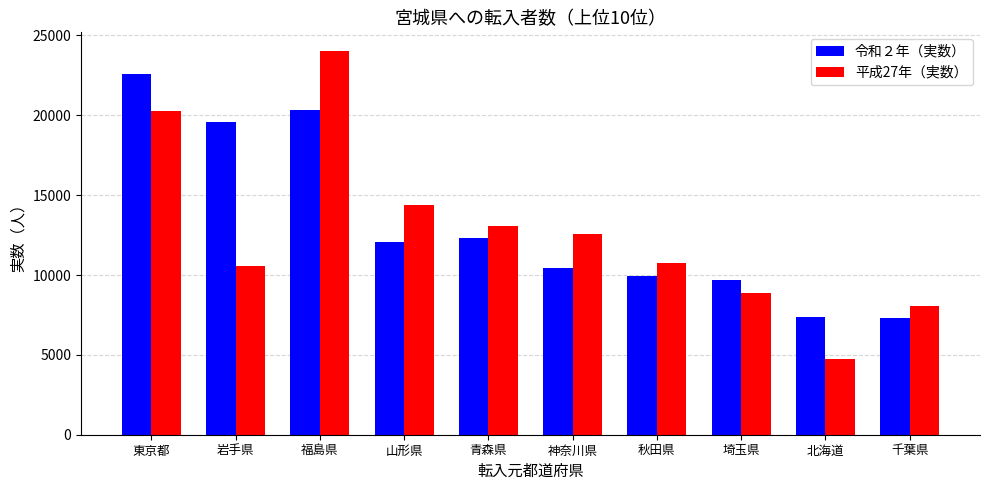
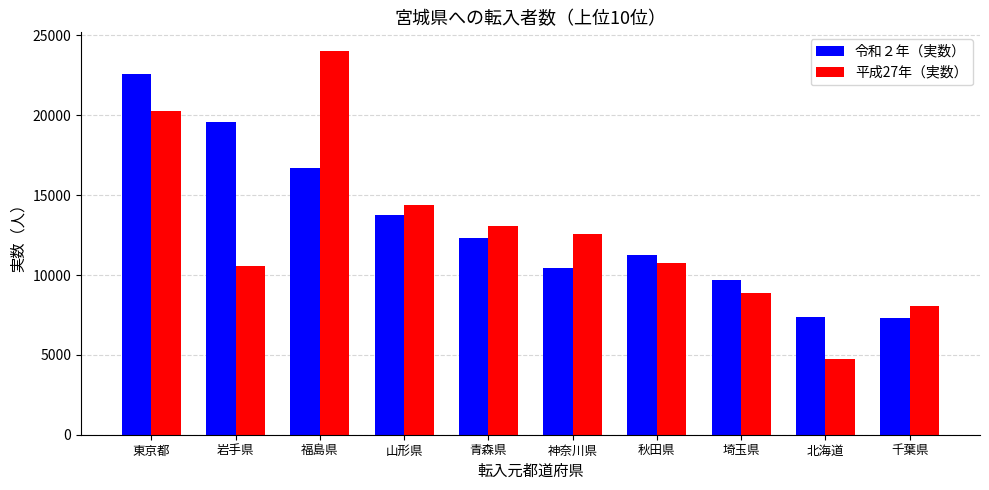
令和２年（実数）, 福島県: 20400 -> 16700
令和２年（実数）, 山形県: 12000 -> 13800
令和２年（実数）, 秋田県: 9900 -> 11200
